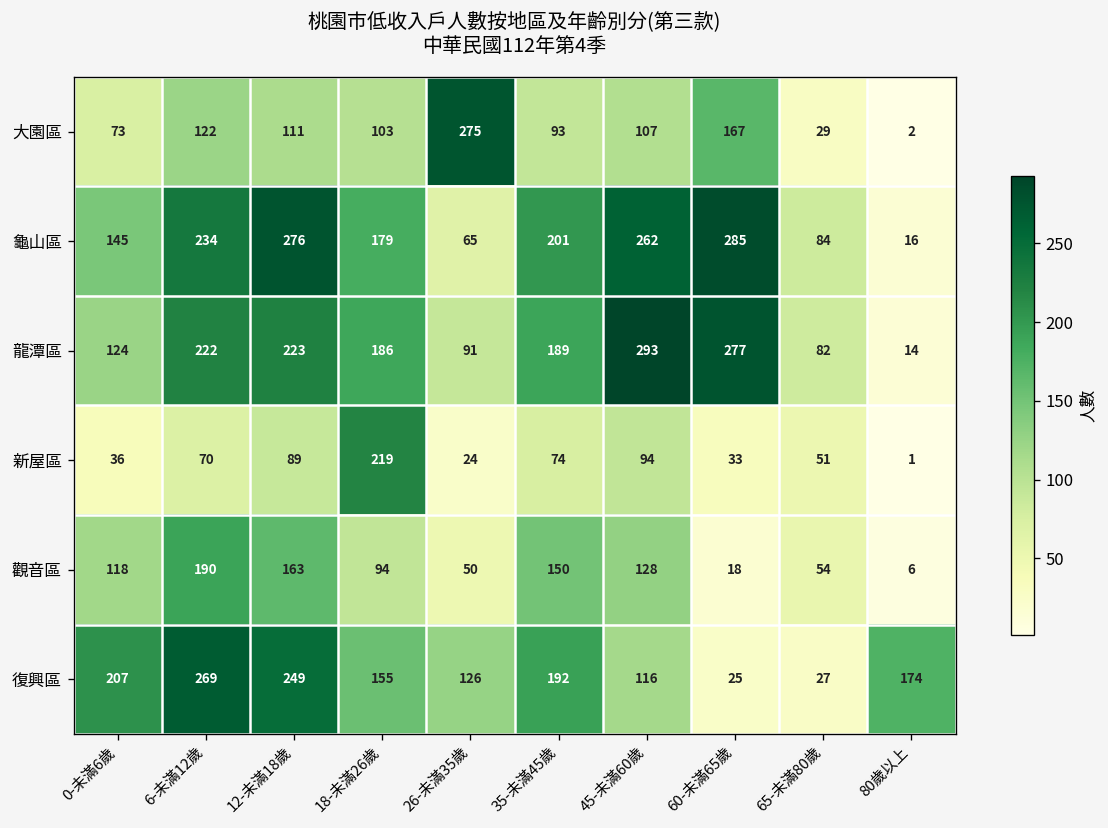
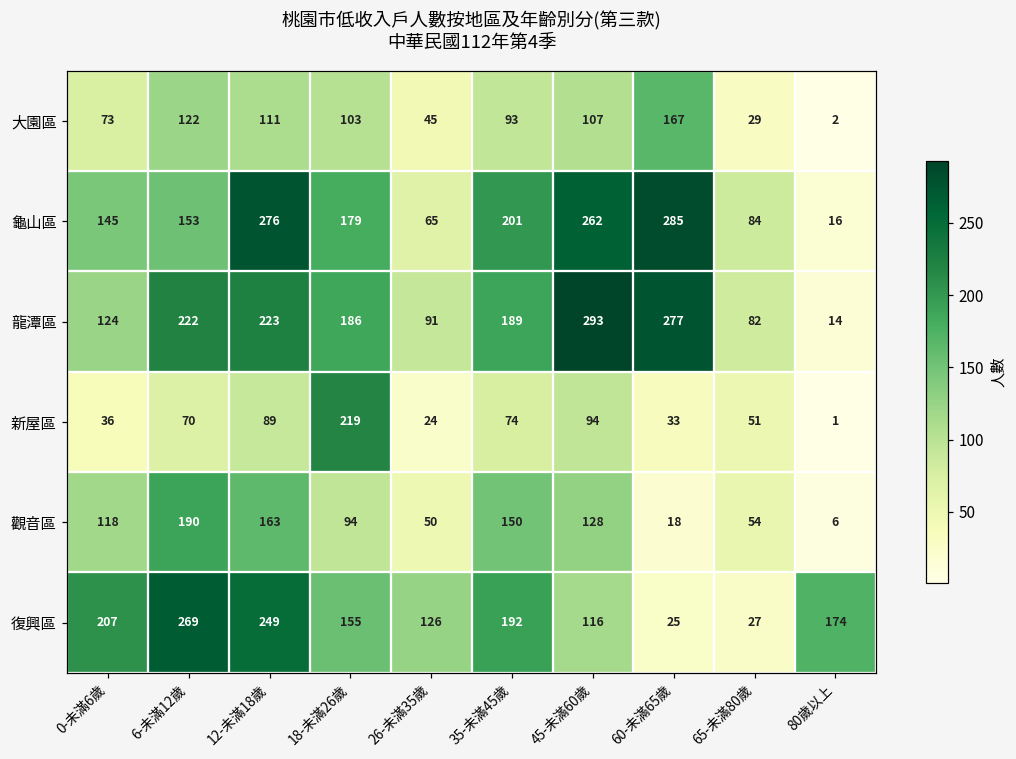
大園區, 26-未滿35歲: 275 -> 45
龜山區, 6-未滿12歲: 234 -> 153
